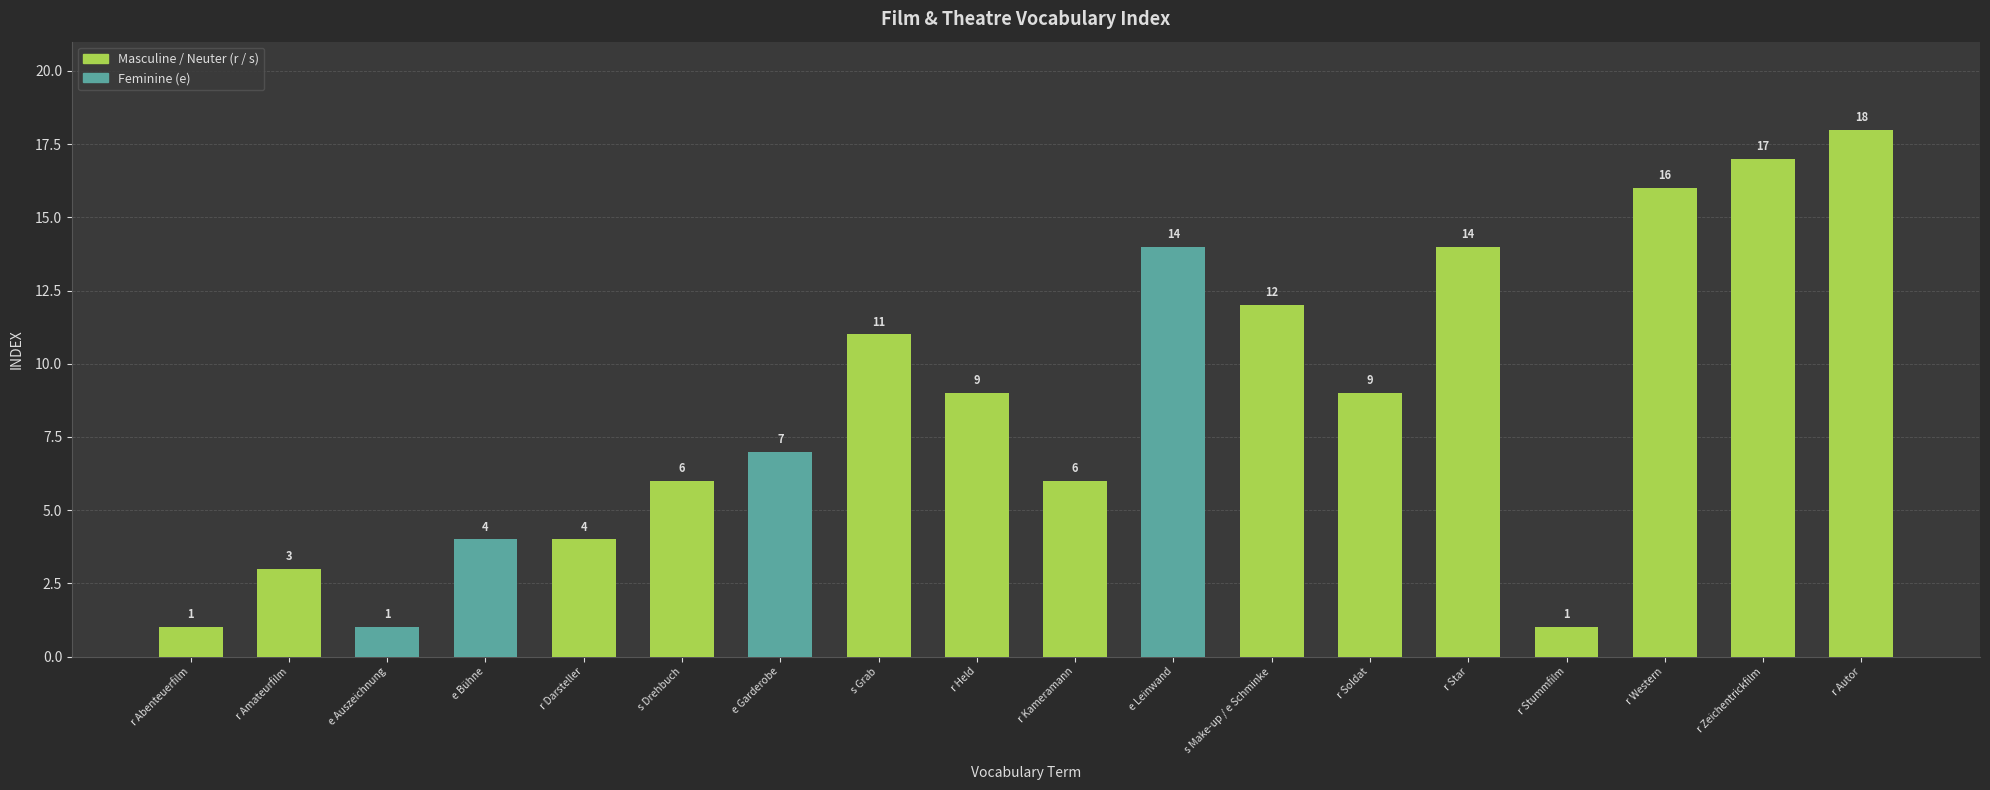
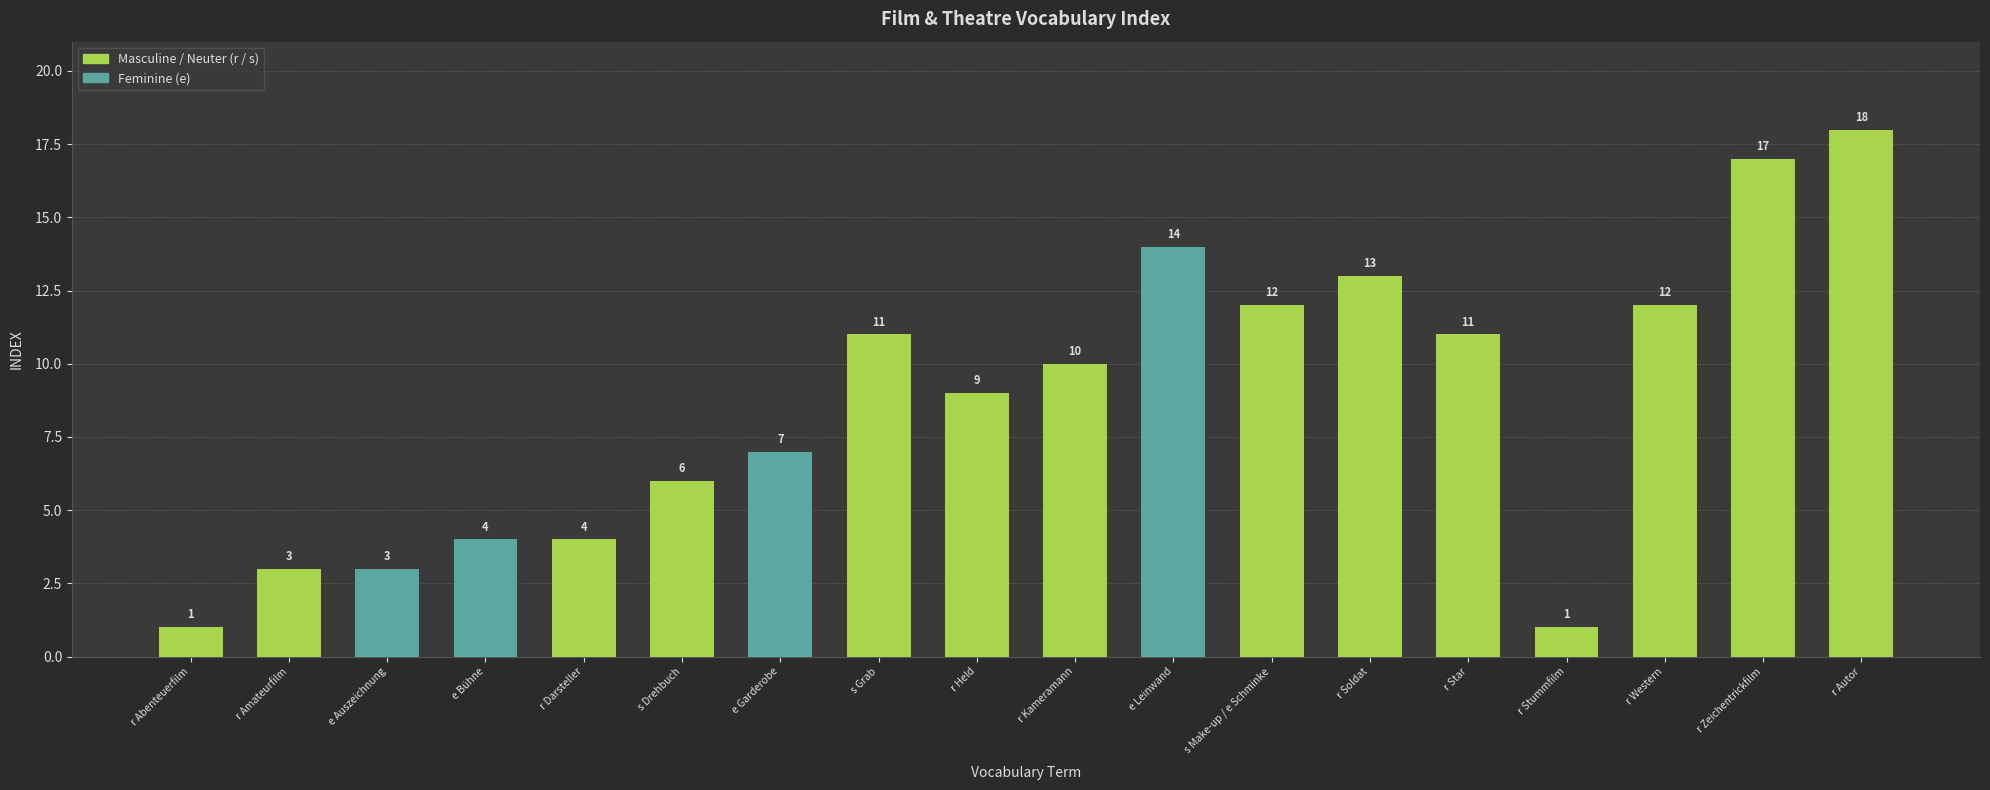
e Auszeichnung: 1 -> 3
r Kameramann: 6 -> 10
r Soldat: 9 -> 13
r Star: 14 -> 11
r Western: 16 -> 12
